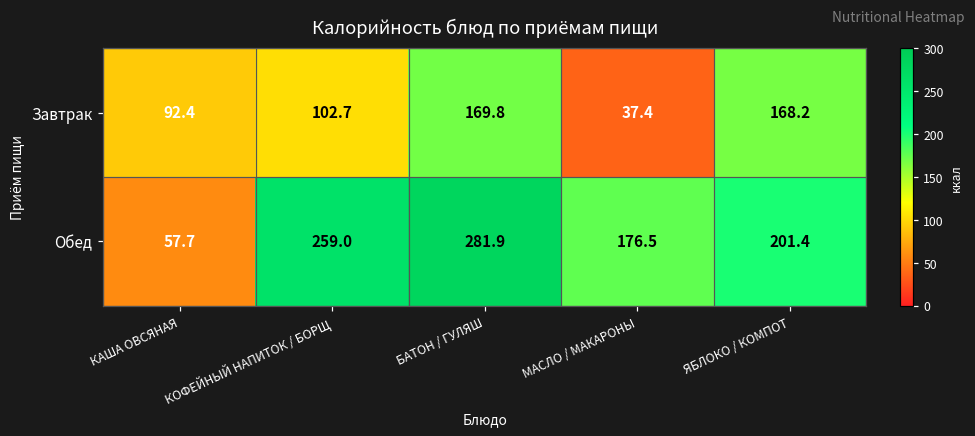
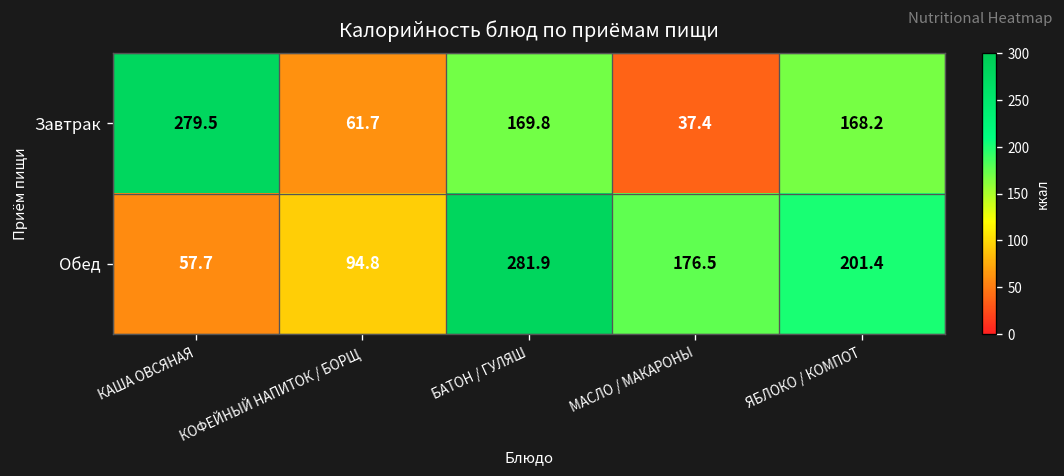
Завтрак, КАША ОВСЯНАЯ: 92.4 -> 279.5
Завтрак, КОФЕЙНЫЙ НАПИТОК / БОРЩ: 102.7 -> 61.7
Обед, КОФЕЙНЫЙ НАПИТОК / БОРЩ: 259.0 -> 94.8
